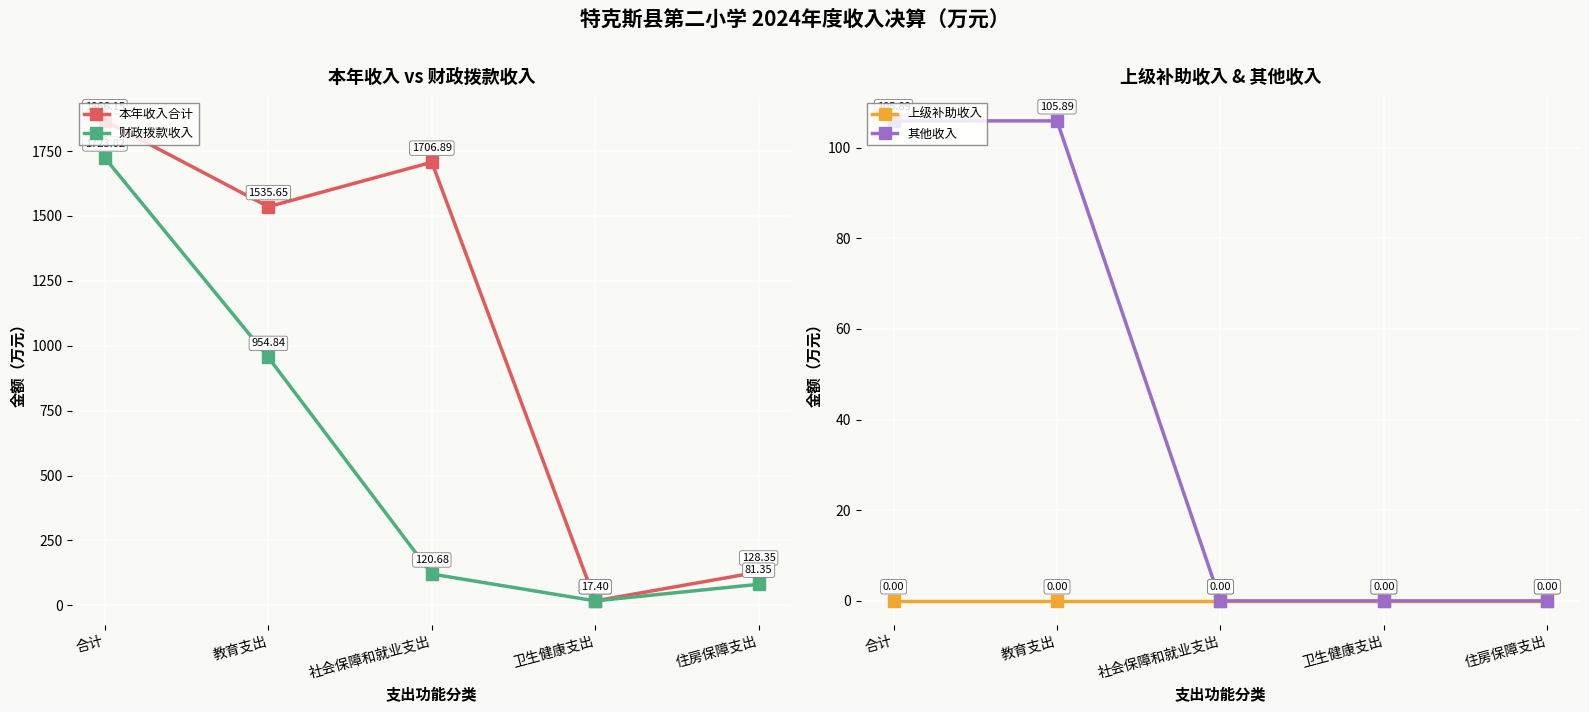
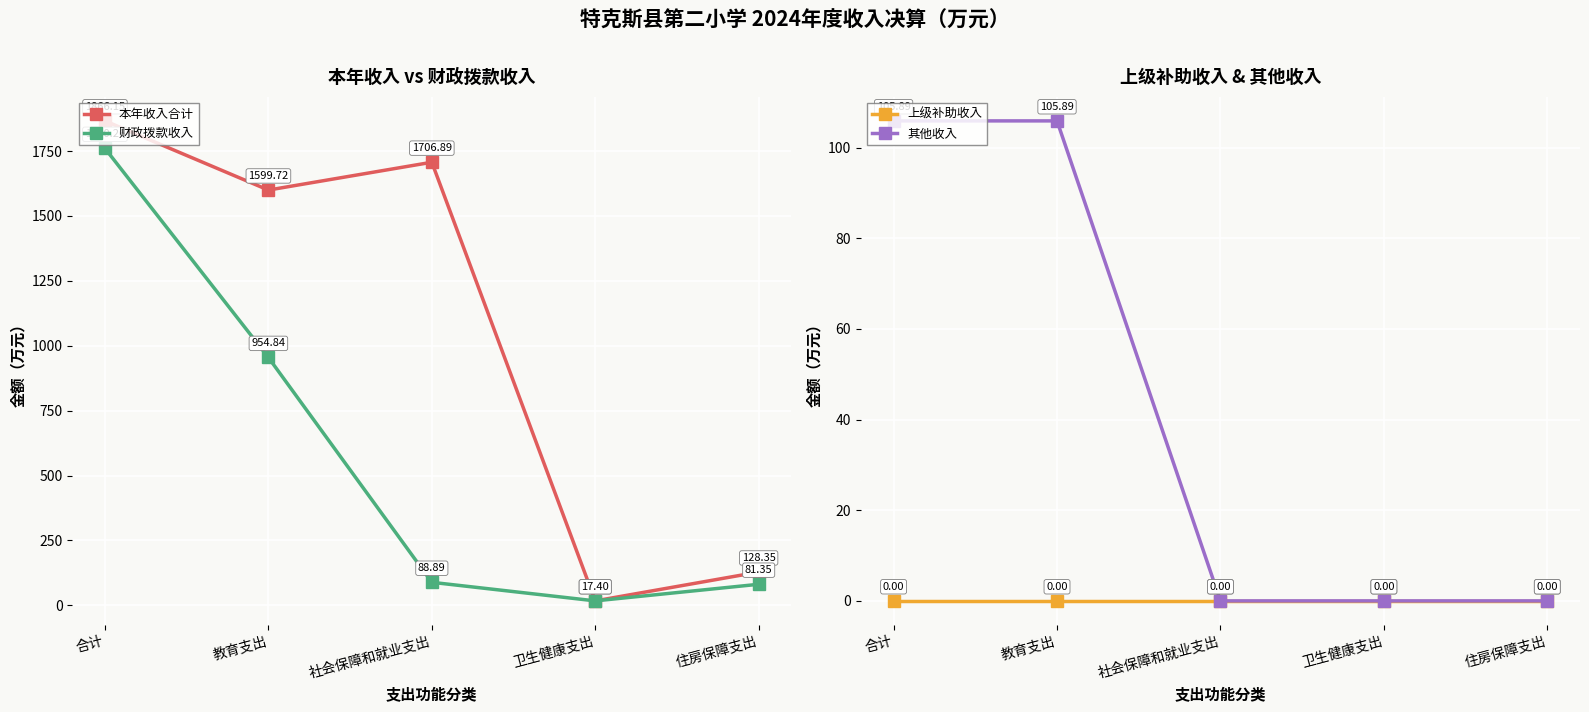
本年收入 vs 财政拨款收入, 财政拨款收入, 合计: 1720 -> 1760
本年收入 vs 财政拨款收入, 本年收入合计, 教育支出: 1535.65 -> 1599.72
本年收入 vs 财政拨款收入, 财政拨款收入, 社会保障和就业支出: 120.68 -> 88.89
